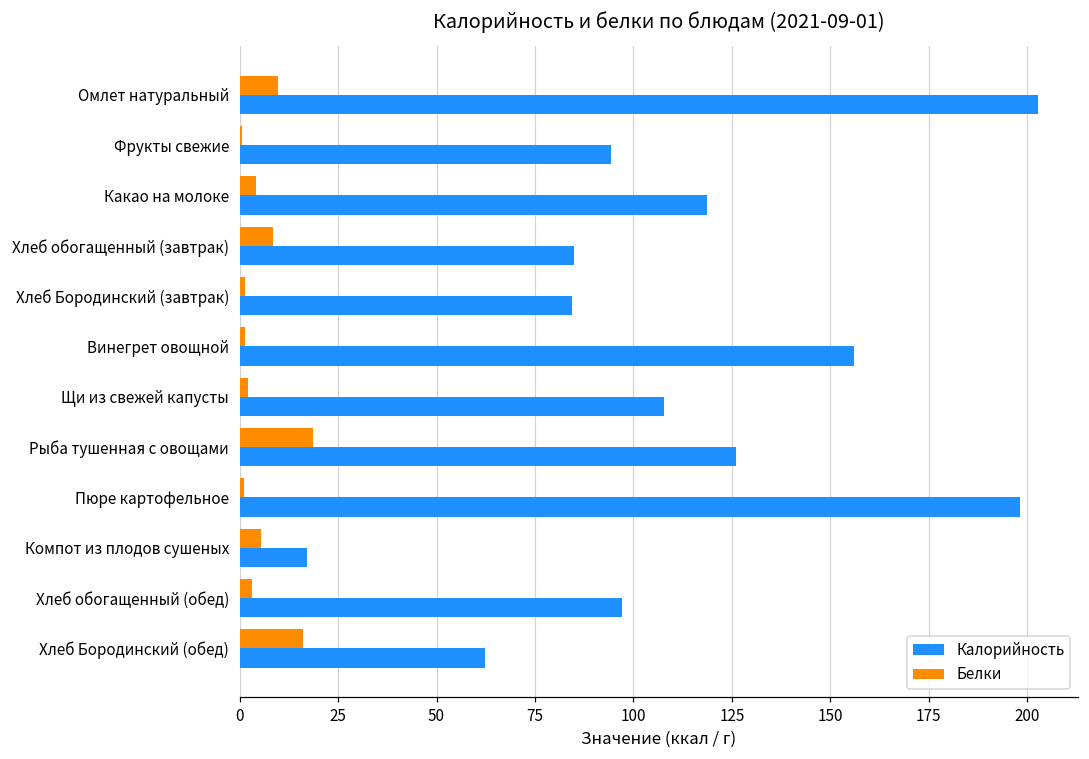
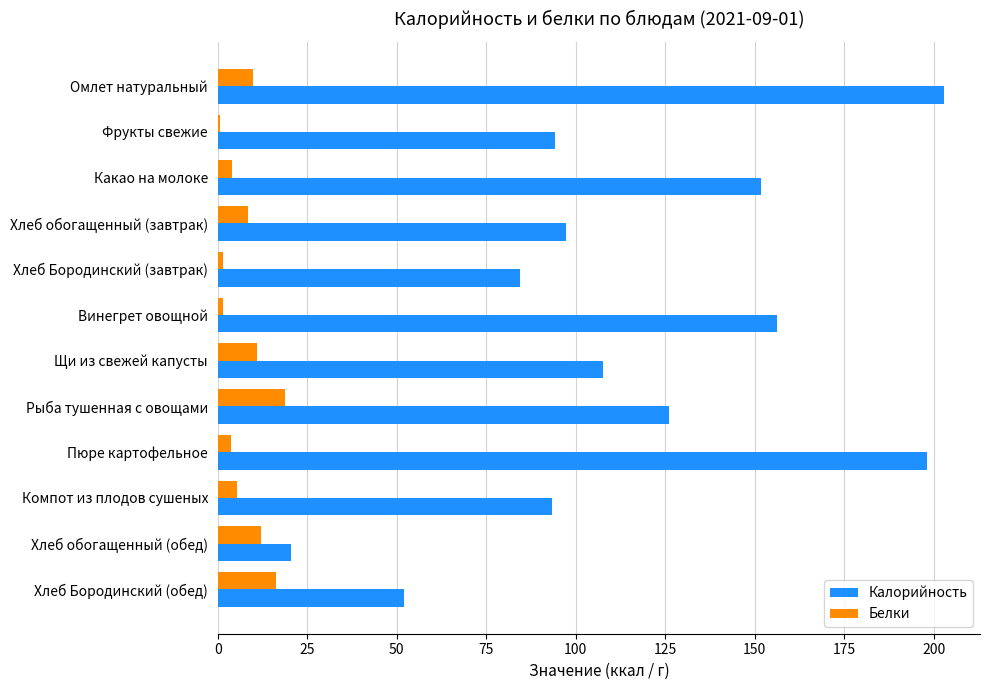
Калорийность, Какао на молоке: 119 -> 152
Калорийность, Хлеб обогащенный (завтрак): 85 -> 97
Белки, Щи из свежей капусты: 2 -> 11
Белки, Пюре картофельное: 1 -> 4
Калорийность, Компот из плодов сушеных: 17 -> 93
Белки, Хлеб обогащенный (обед): 3 -> 12
Калорийность, Хлеб обогащенный (обед): 97 -> 20
Калорийность, Хлеб Бородинский (обед): 62 -> 52
